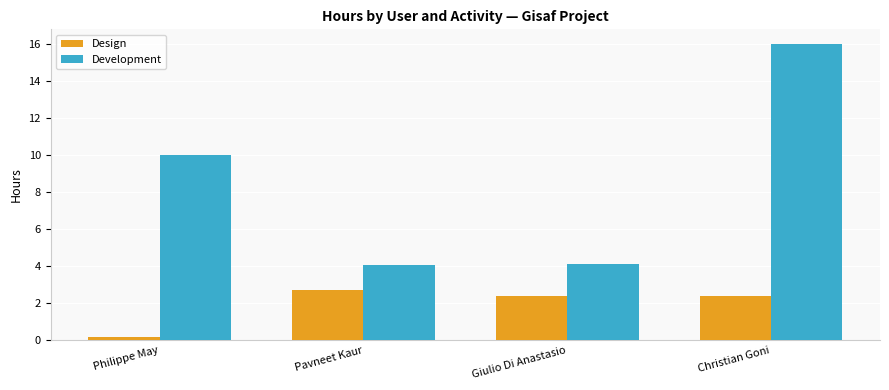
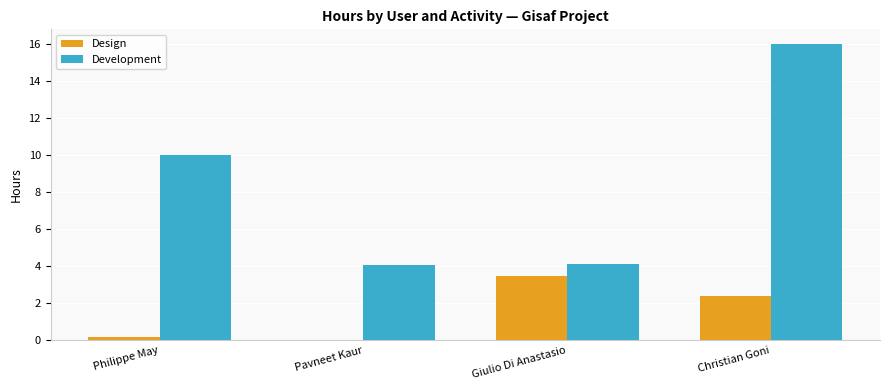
Design, Pavneet Kaur: 2.7 -> 0.0
Design, Giulio Di Anastasio: 2.4 -> 3.5
